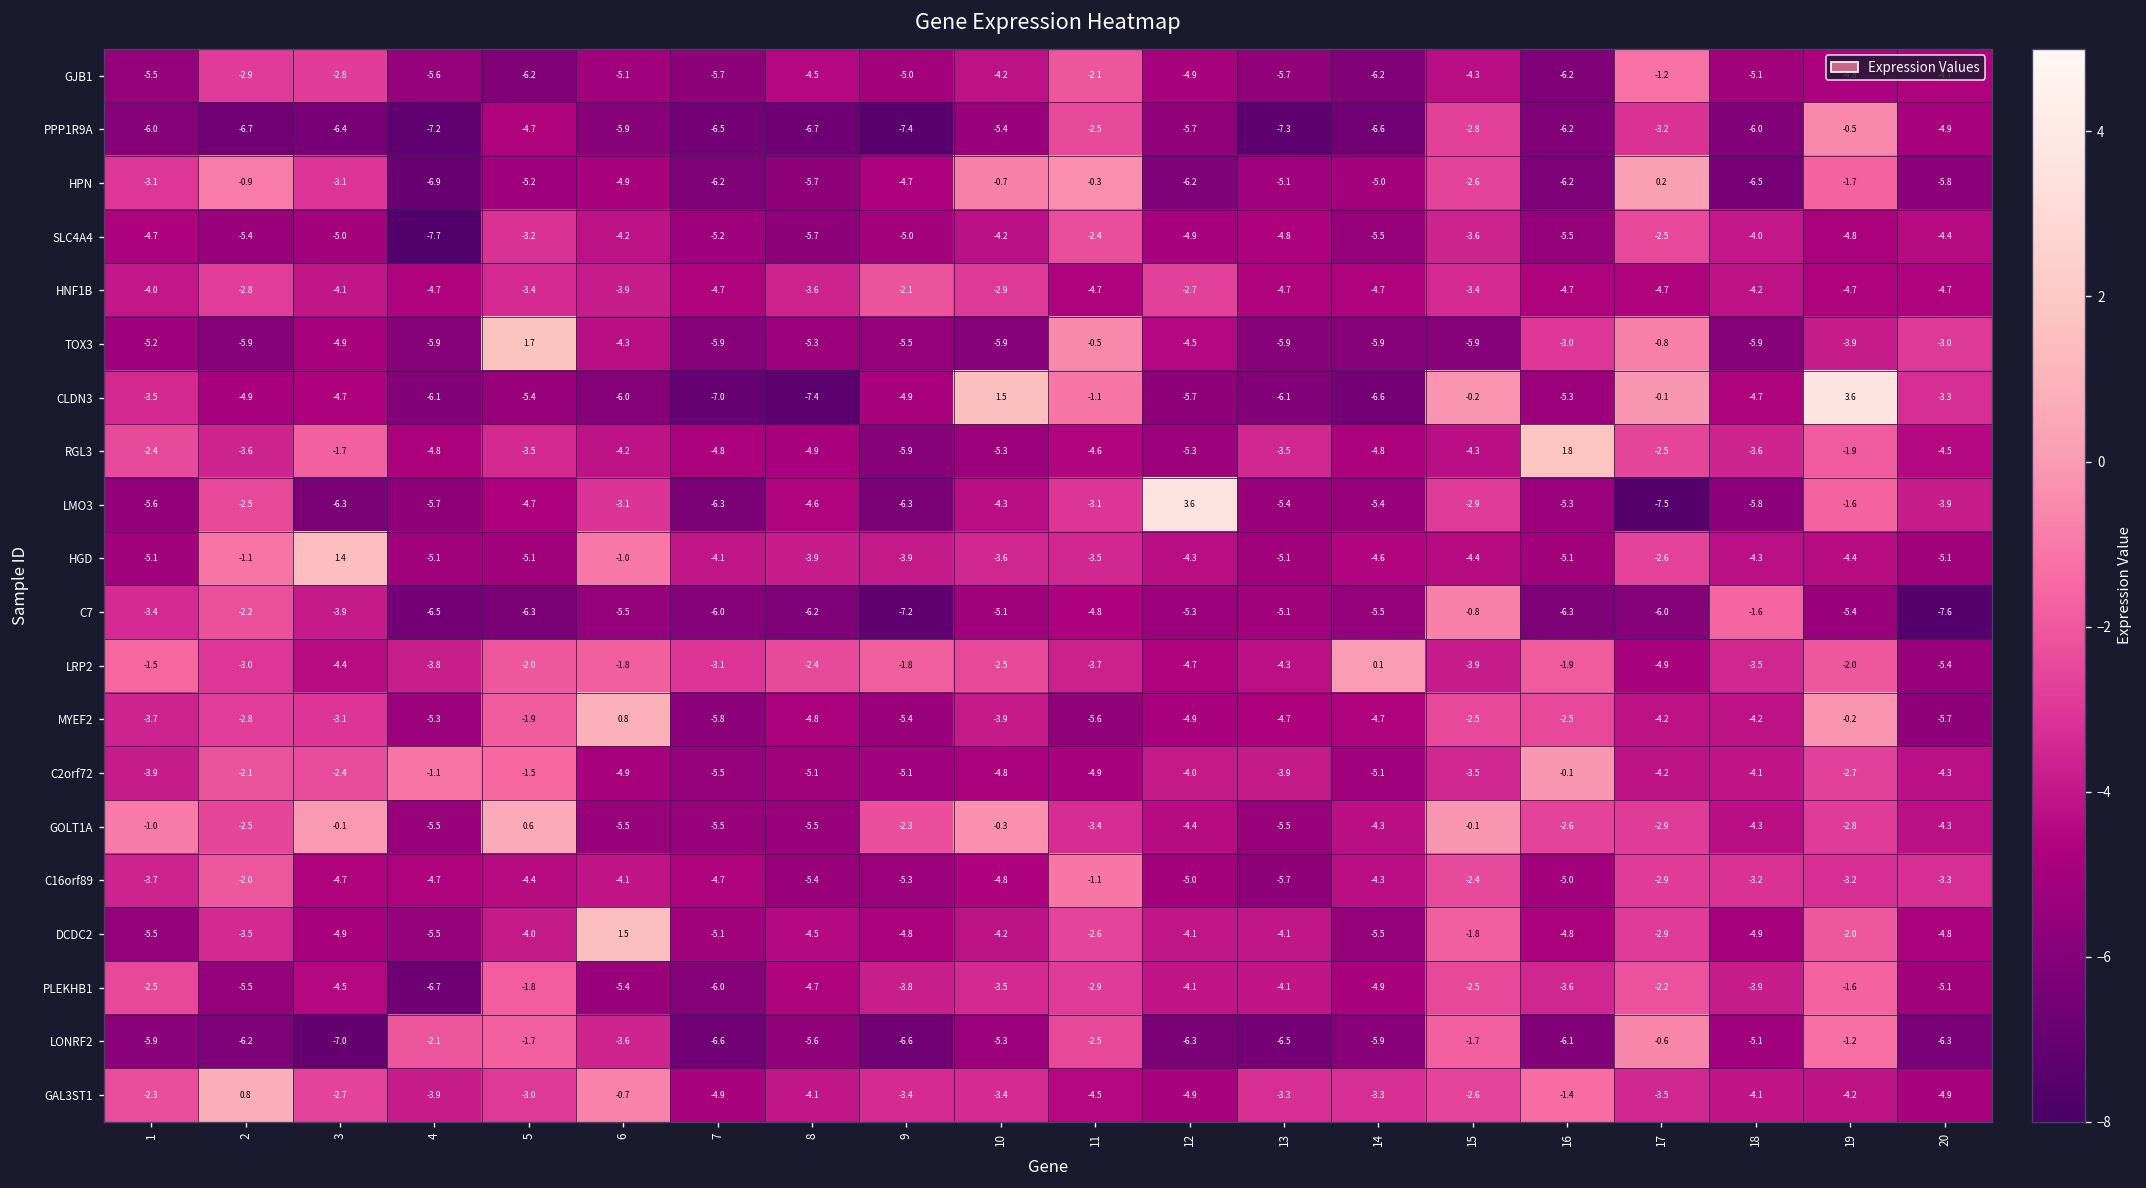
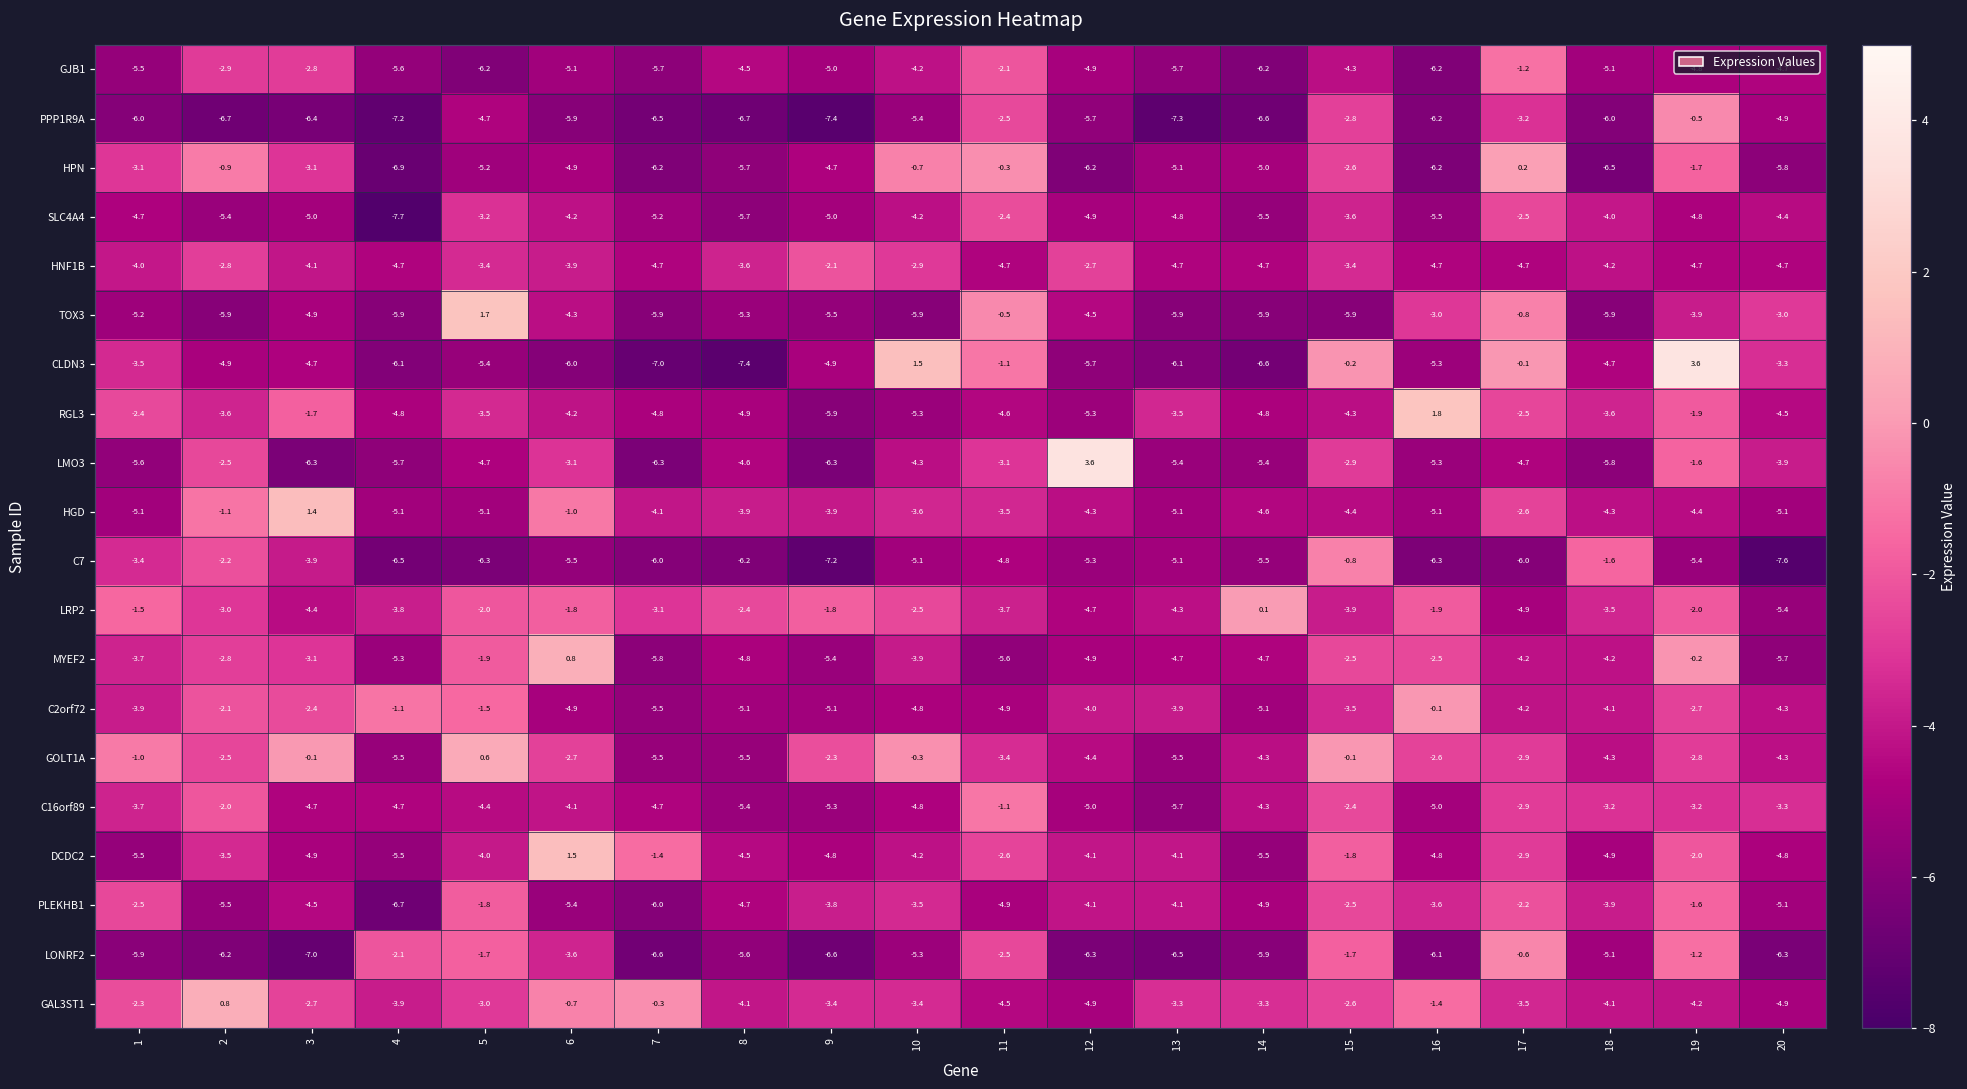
LMO3, 17: -7.5 -> -4.7
GOLT1A, 6: -5.5 -> -2.7
DCDC2, 7: -5.1 -> -1.4
PLEKHB1, 11: -2.9 -> -4.9
GAL3ST1, 7: -4.9 -> -0.3
